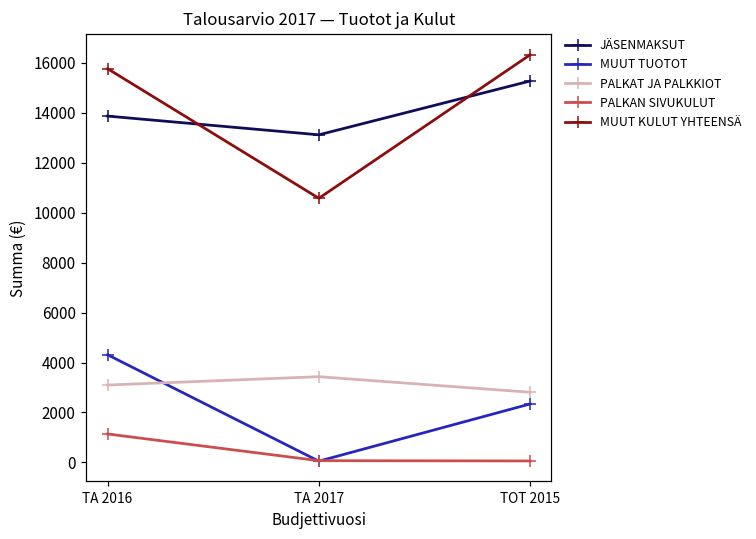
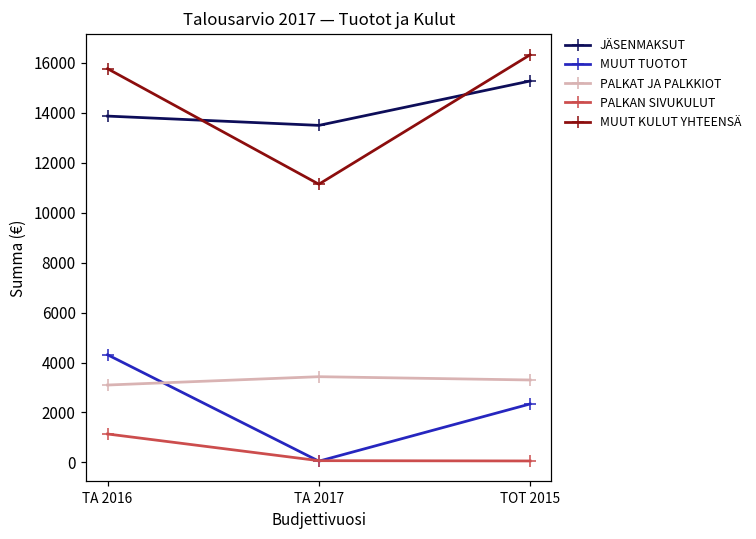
JÄSENMAKSUT, TA 2017: 13100 -> 13500
MUUT KULUT YHTEENSÄ, TA 2017: 10600 -> 11100
PALKAT JA PALKKIOT, TOT 2015: 2800 -> 3300
